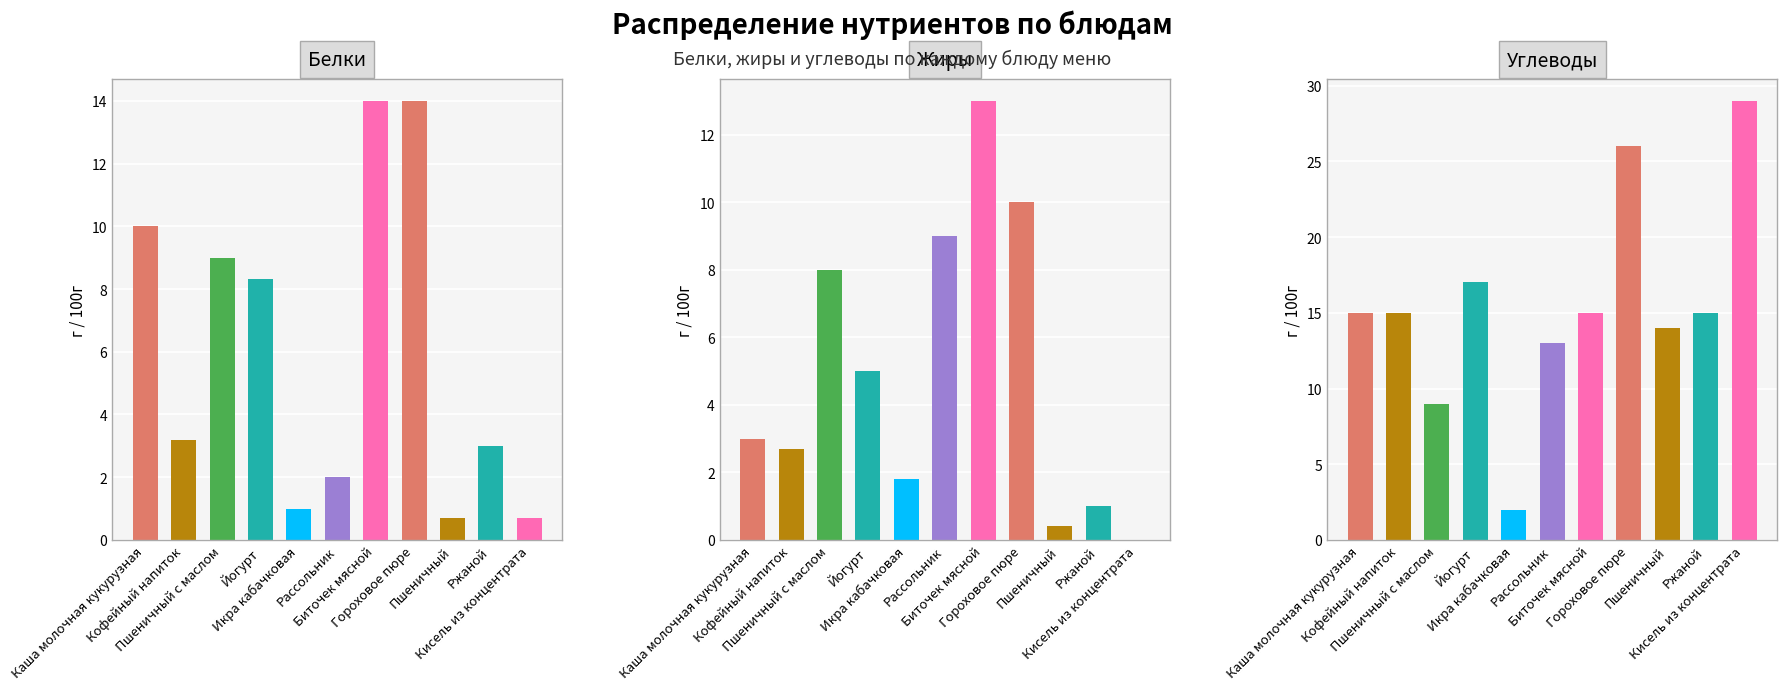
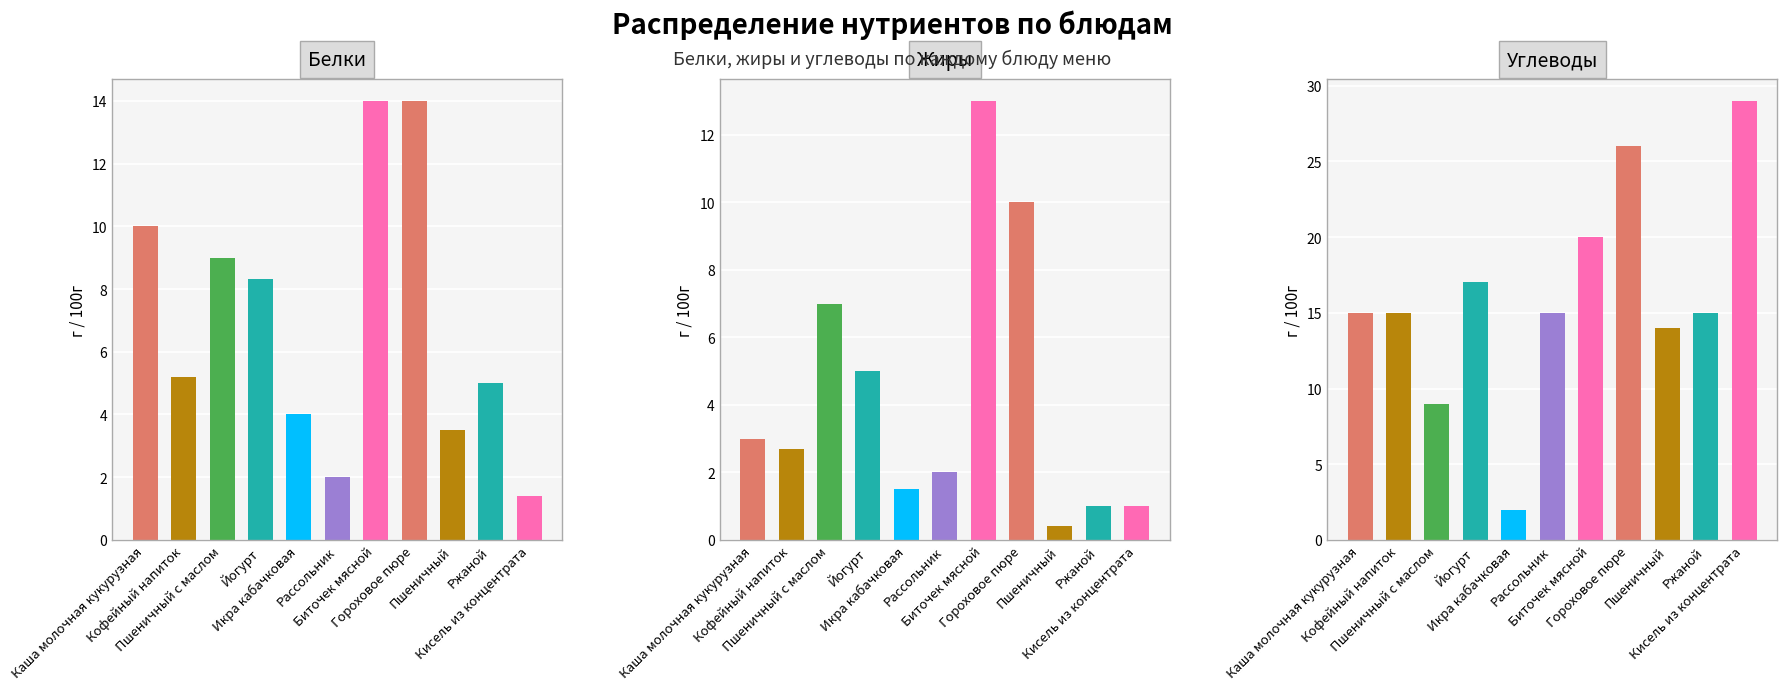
Белки, Кофейный напиток: 3.2 -> 5.2
Белки, Икра кабачковая: 1 -> 4
Белки, Пшеничный: 0.7 -> 3.5
Белки, Ржаной: 3 -> 5
Белки, Кисель из концентрата: 0.7 -> 1.4
Жиры, Пшеничный с маслом: 8 -> 7
Жиры, Икра кабачковая: 1.8 -> 1.5
Жиры, Рассольник: 9 -> 2
Жиры, Кисель из концентрата: 0 -> 1
Углеводы, Рассольник: 13 -> 15
Углеводы, Биточек мясной: 15 -> 20
